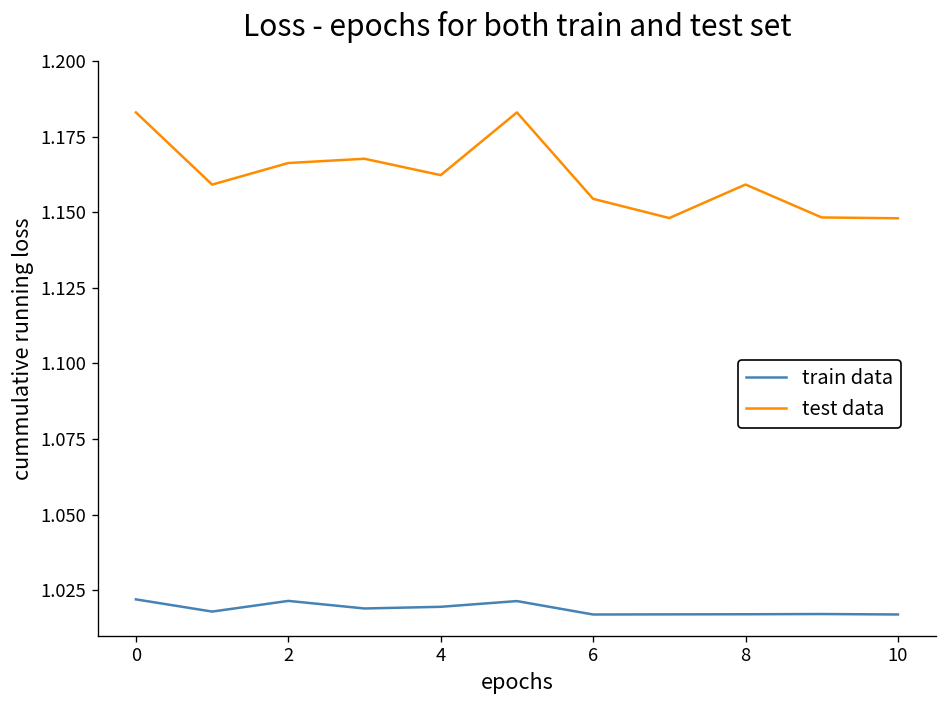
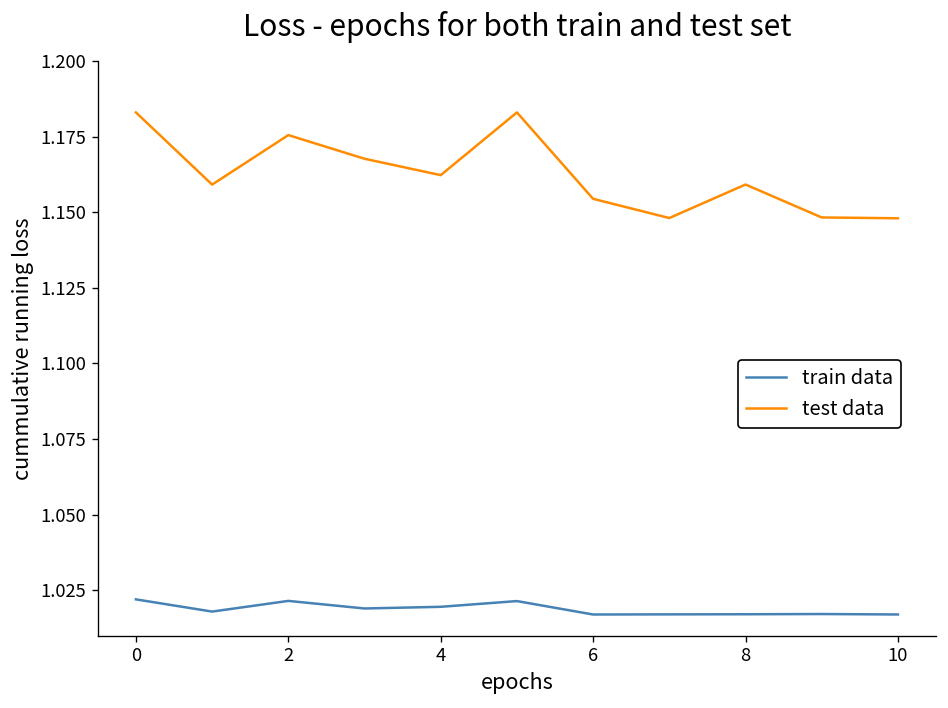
test data, 2: 1.166 -> 1.176
